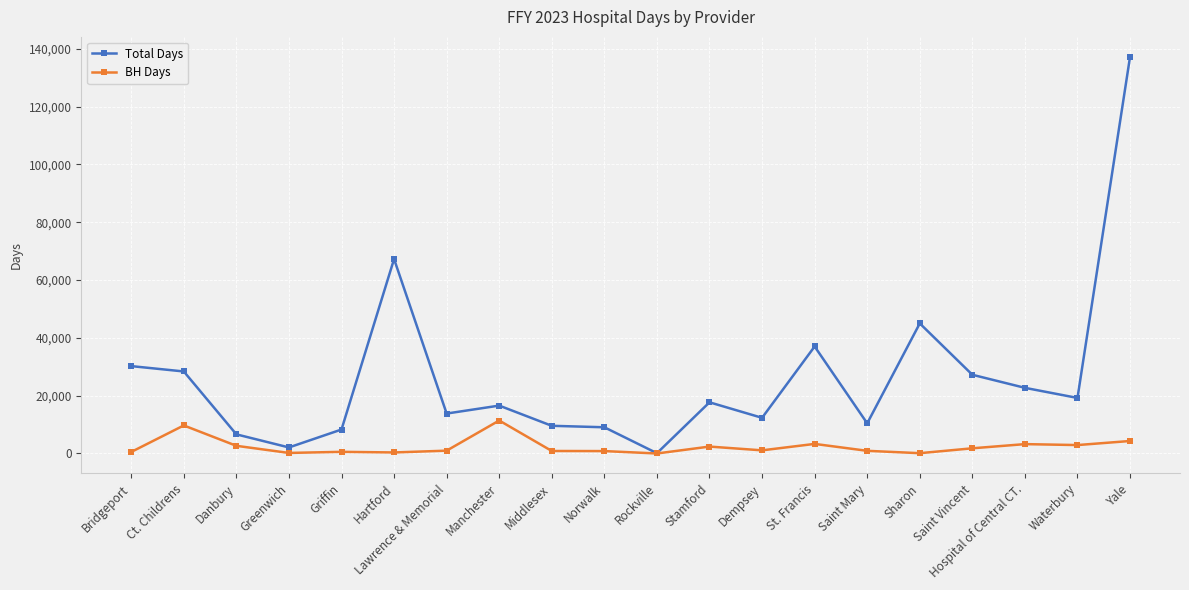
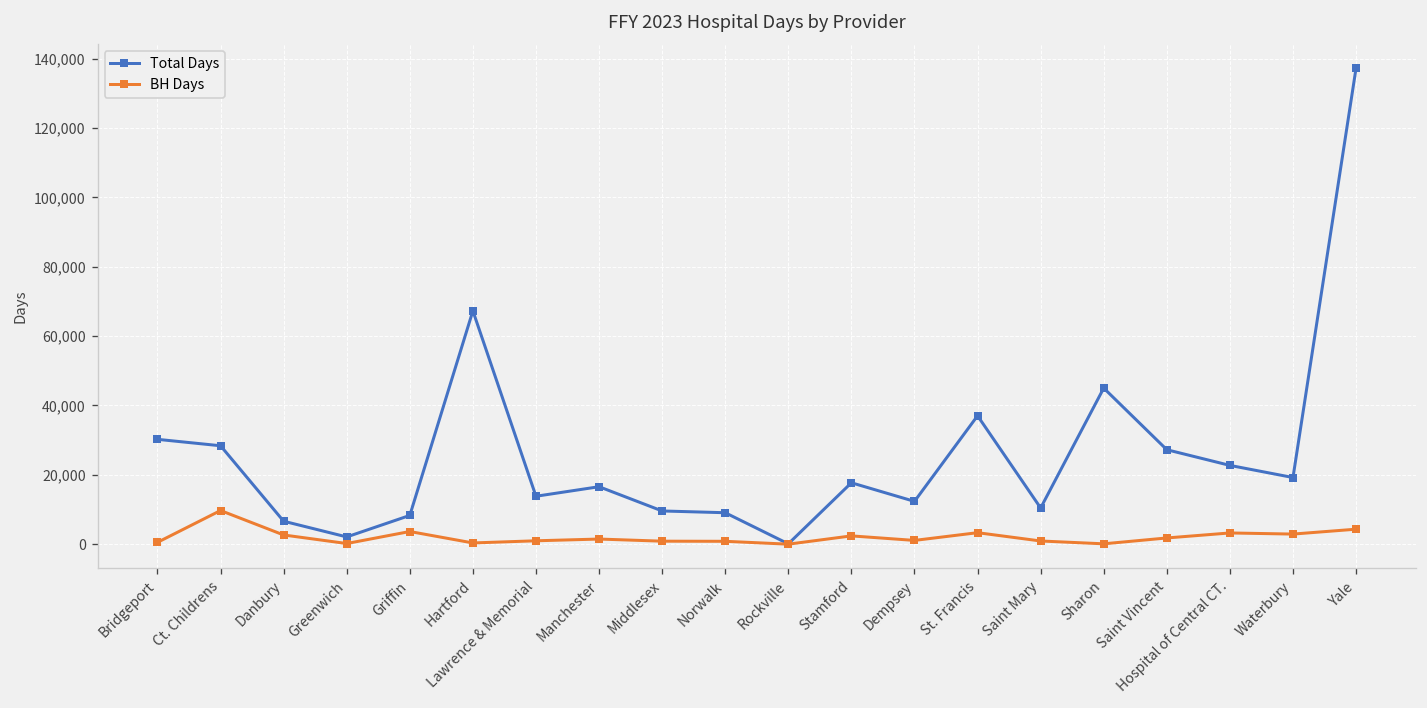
BH Days, Griffin: 1,000 -> 4,000
BH Days, Manchester: 11,000 -> 1,000
